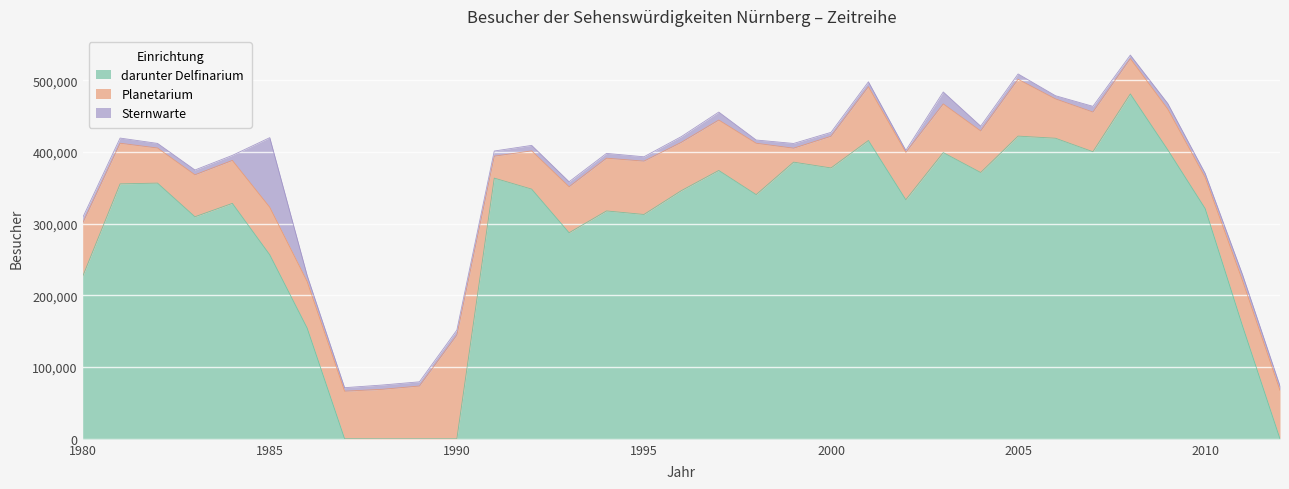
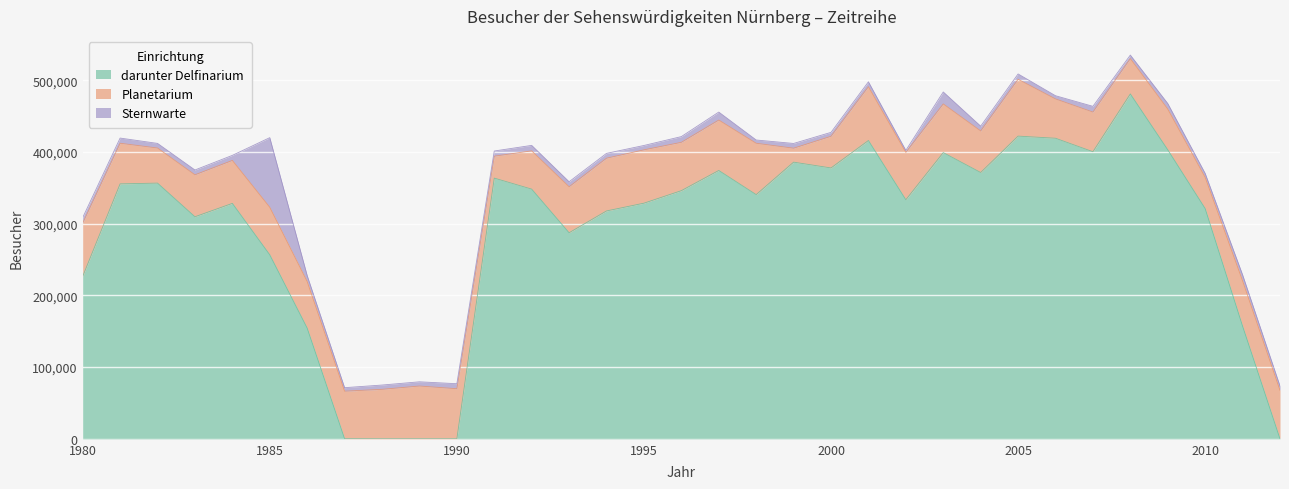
Planetarium, 1990: 140,000 -> 70,000
darunter Delfinarium, 1995: 310,000 -> 330,000
